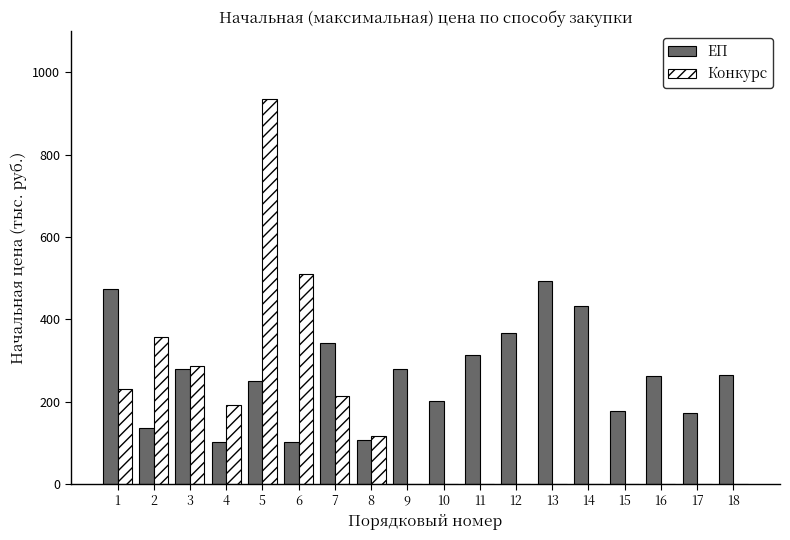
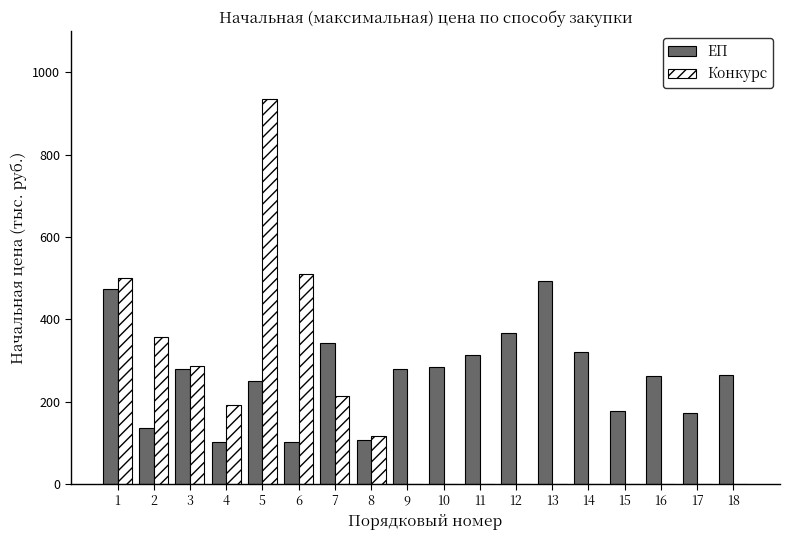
Конкурс, 1: 230 -> 500
ЕП, 10: 200 -> 280
ЕП, 14: 430 -> 320
